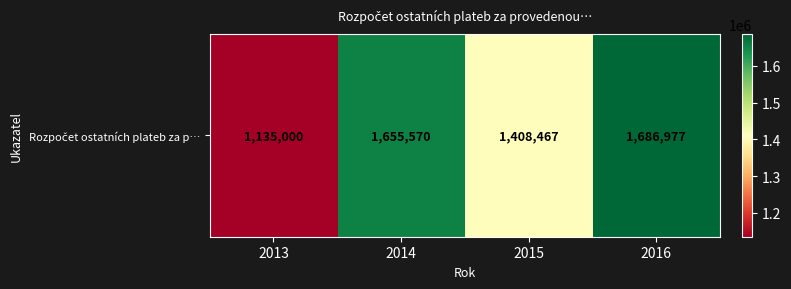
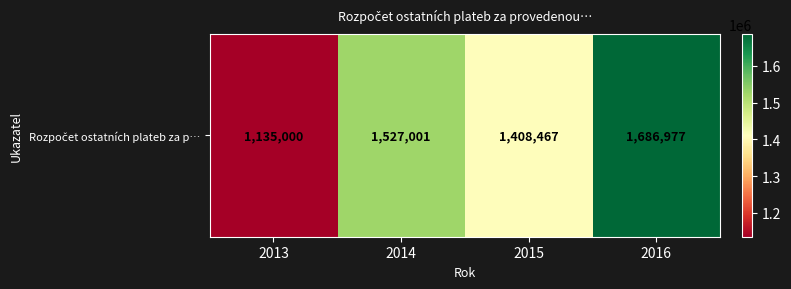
Rozpočet ostatních plateb za p…, 2014: 1,655,570 -> 1,527,001
